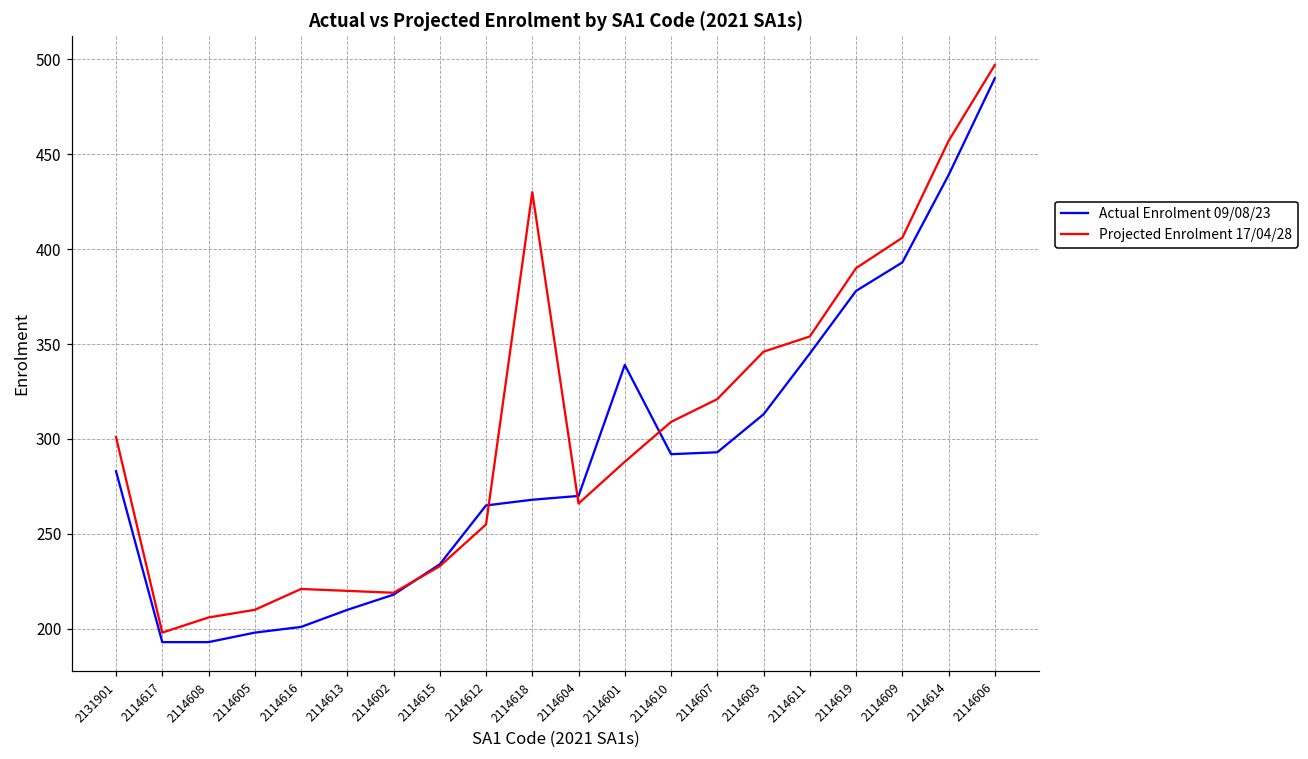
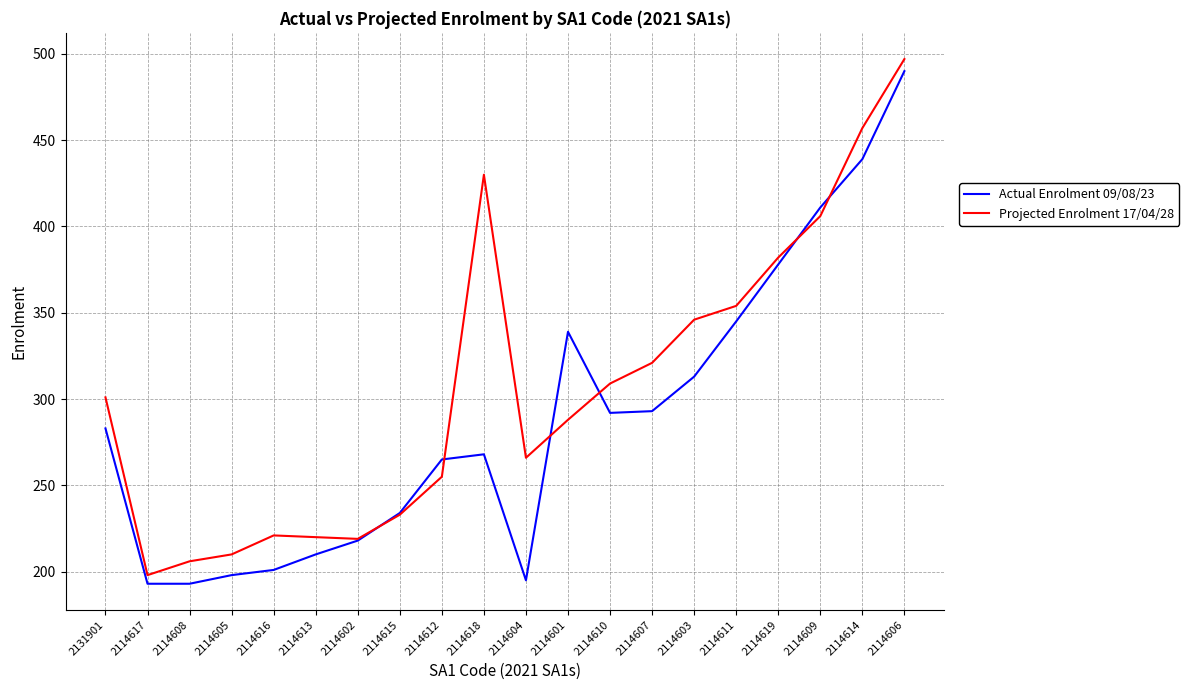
Actual Enrolment 09/08/23, 2114604: 270 -> 195
Projected Enrolment 17/04/28, 2114619: 390 -> 382
Actual Enrolment 09/08/23, 2114609: 393 -> 411
